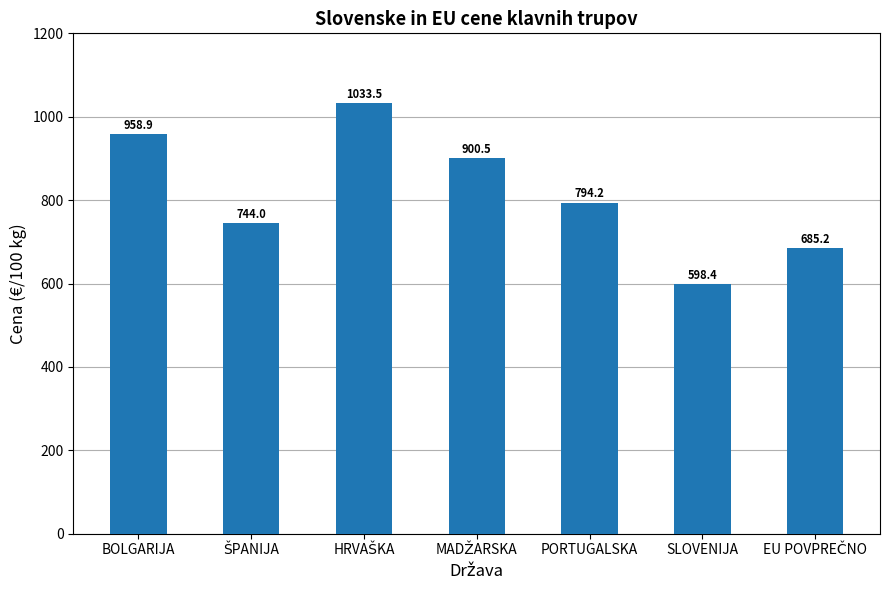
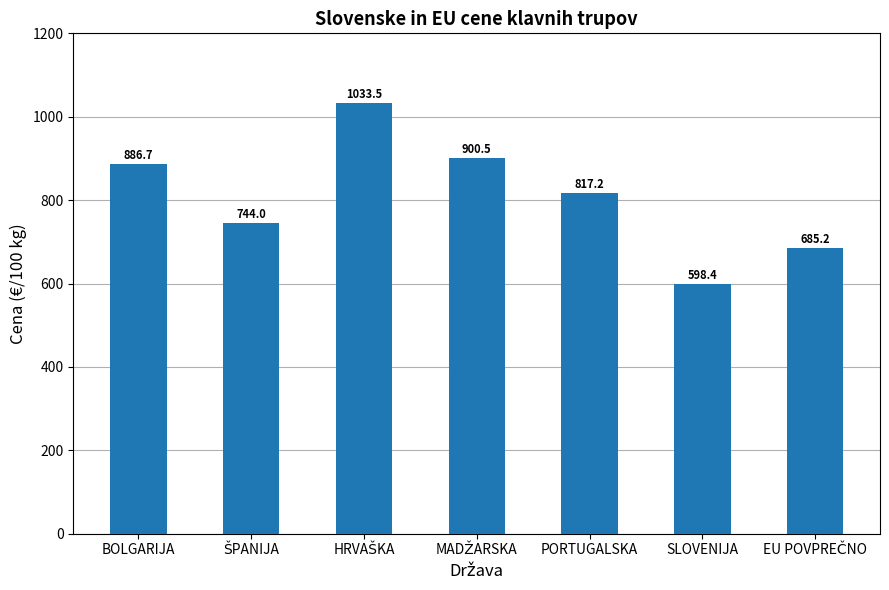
BOLGARIJA: 958.9 -> 886.7
PORTUGALSKA: 794.2 -> 817.2
